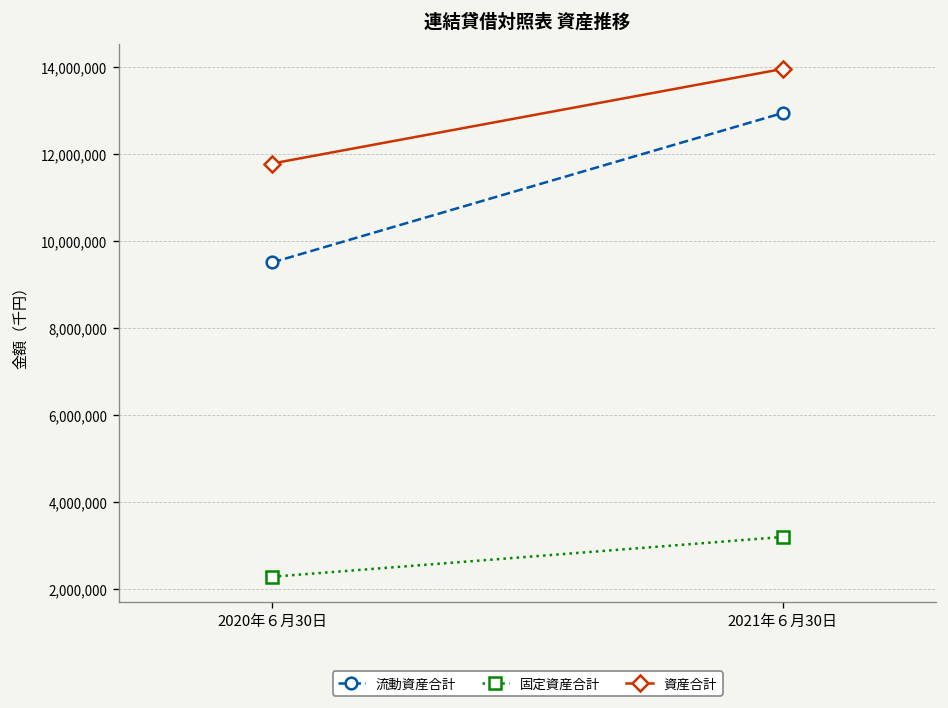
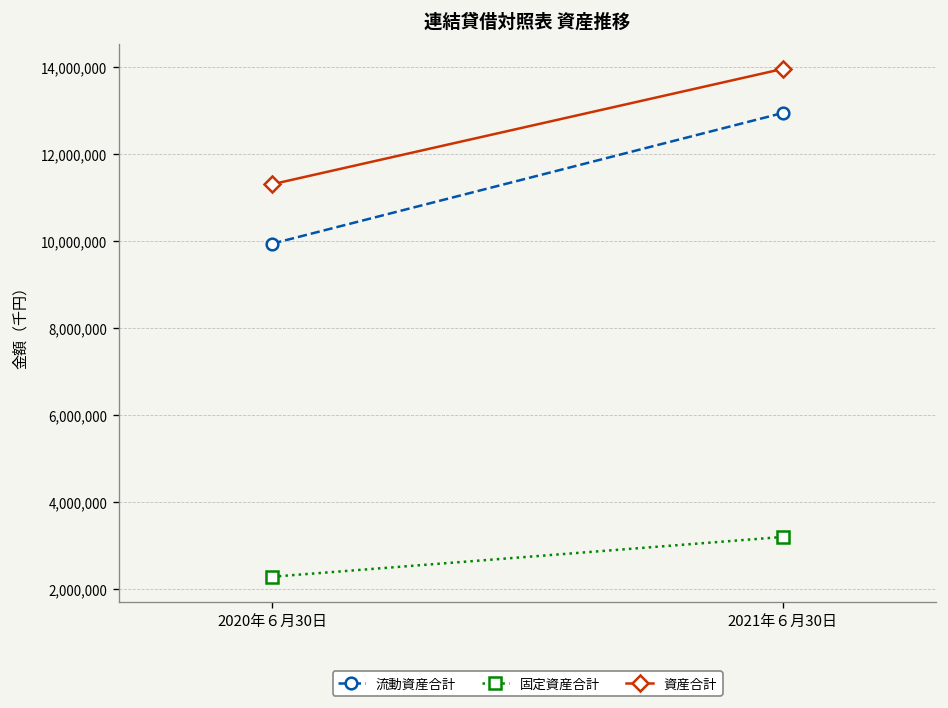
流動資産合計, 2020年６月30日: 9,500,000 -> 9,900,000
資産合計, 2020年６月30日: 11,800,000 -> 11,300,000
